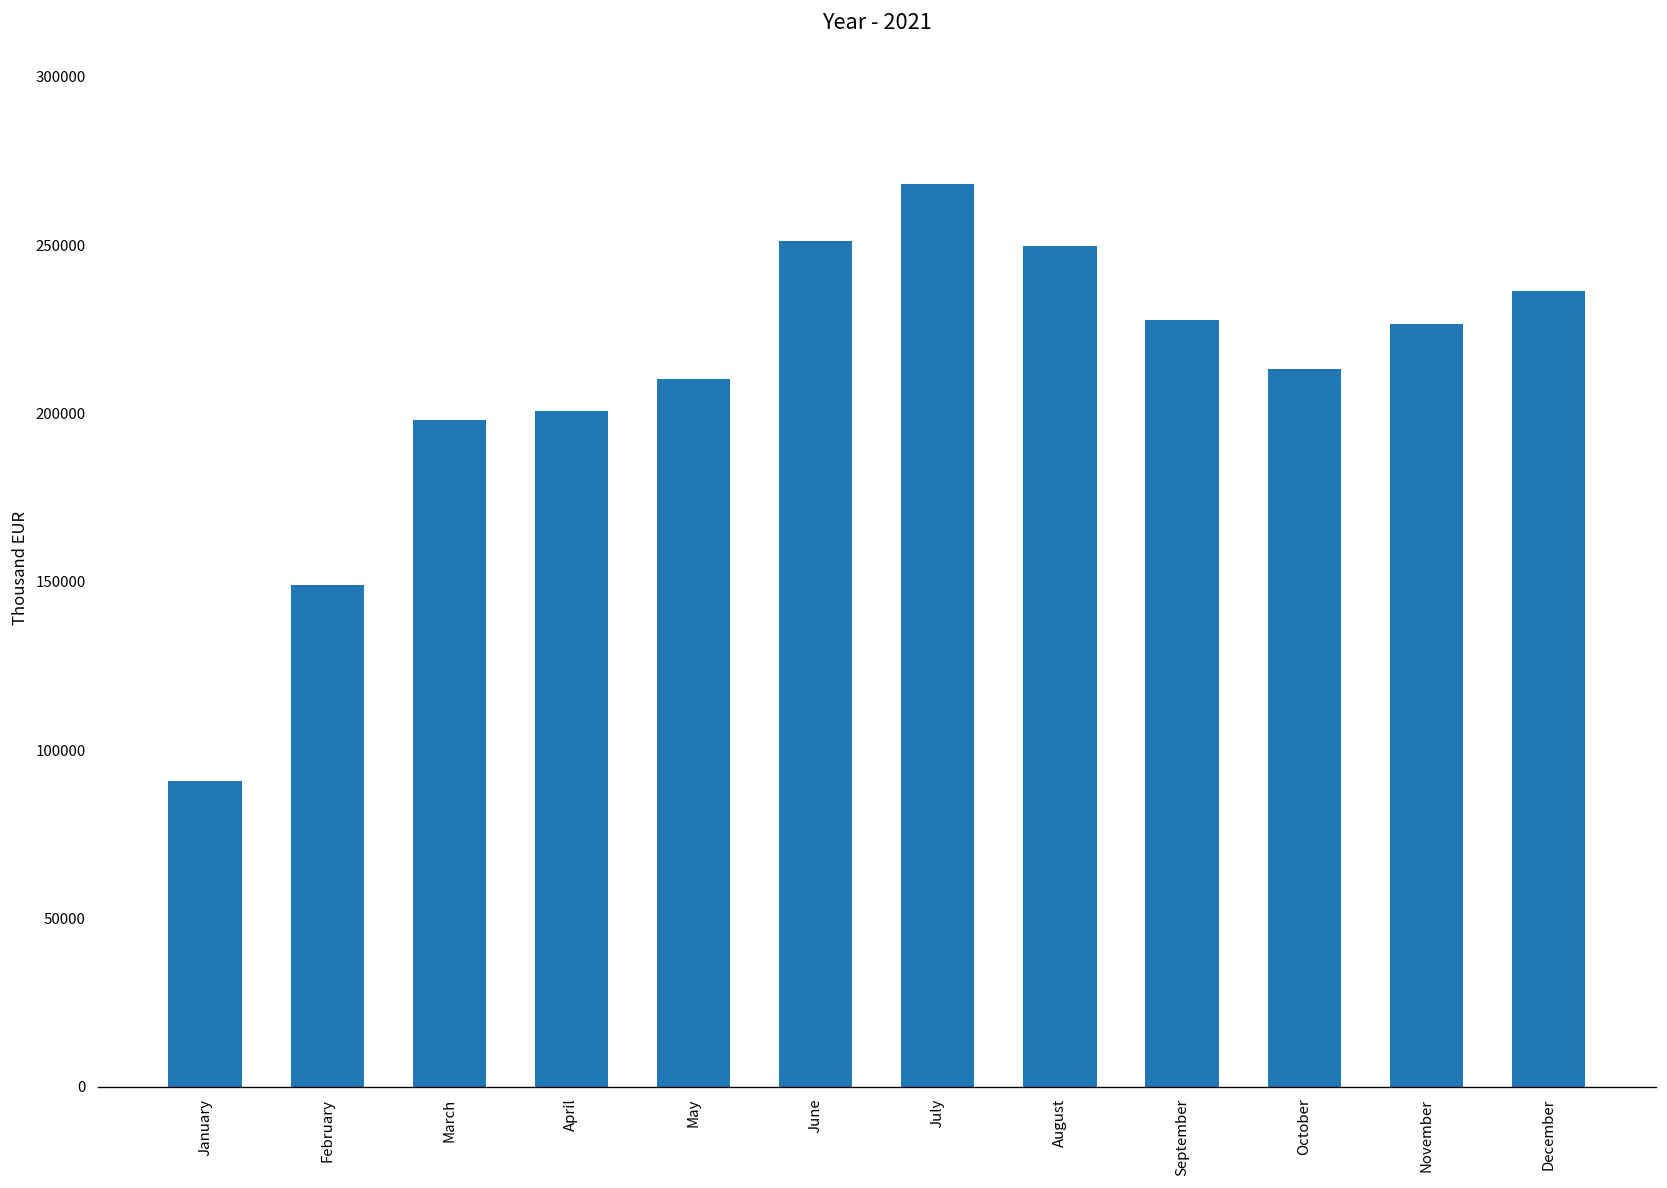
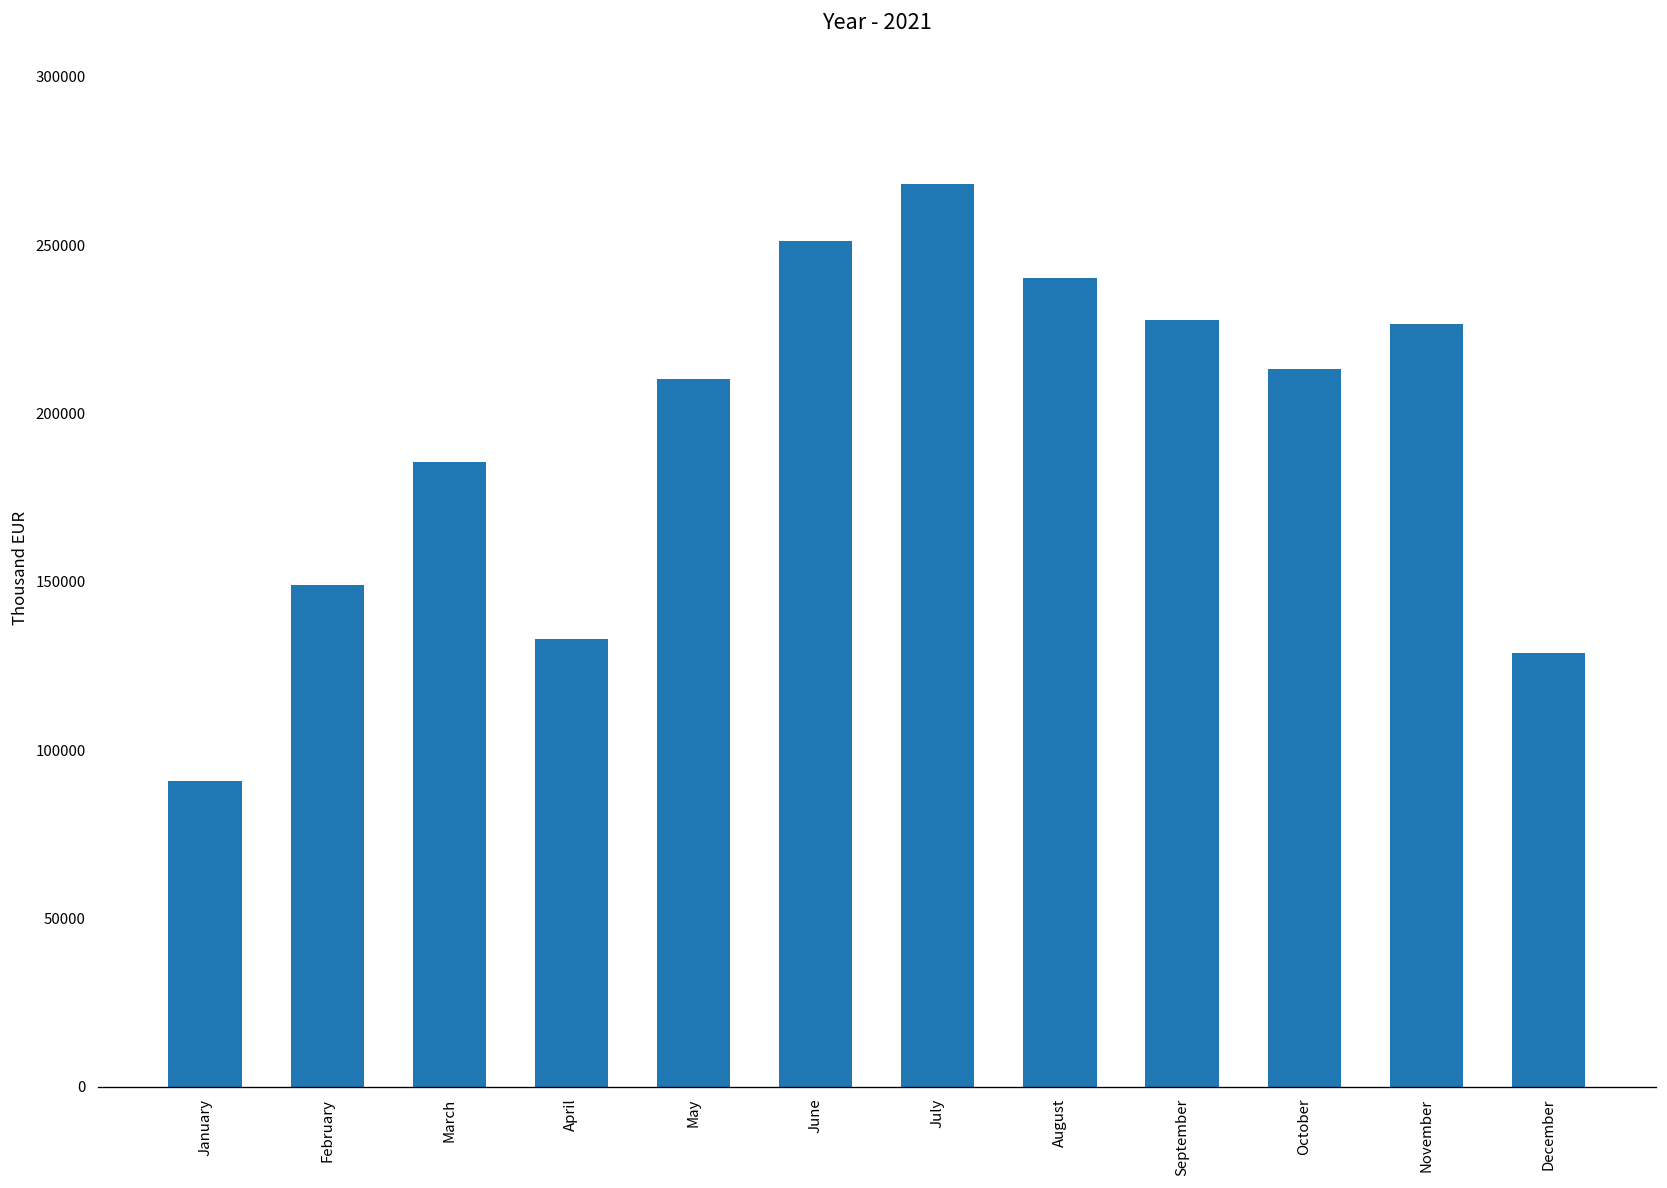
March: 198000 -> 186000
April: 201000 -> 133000
August: 250000 -> 240000
December: 236000 -> 129000
